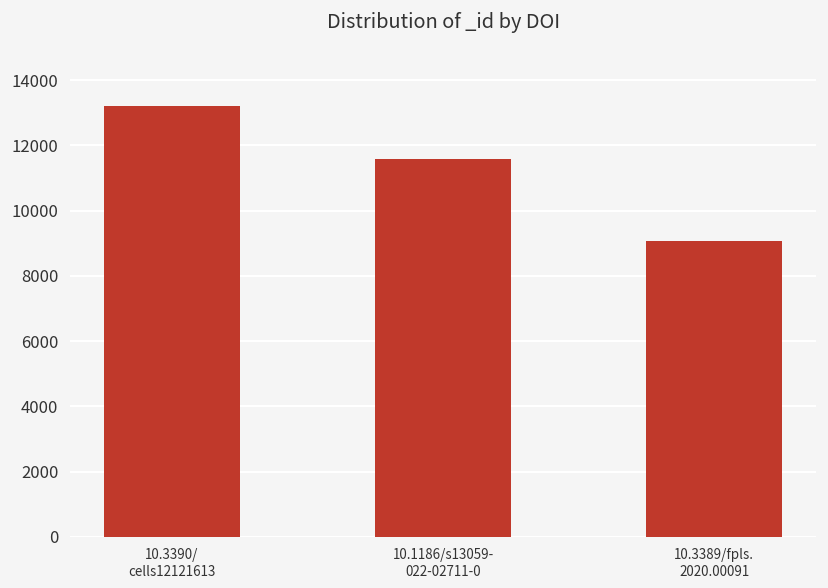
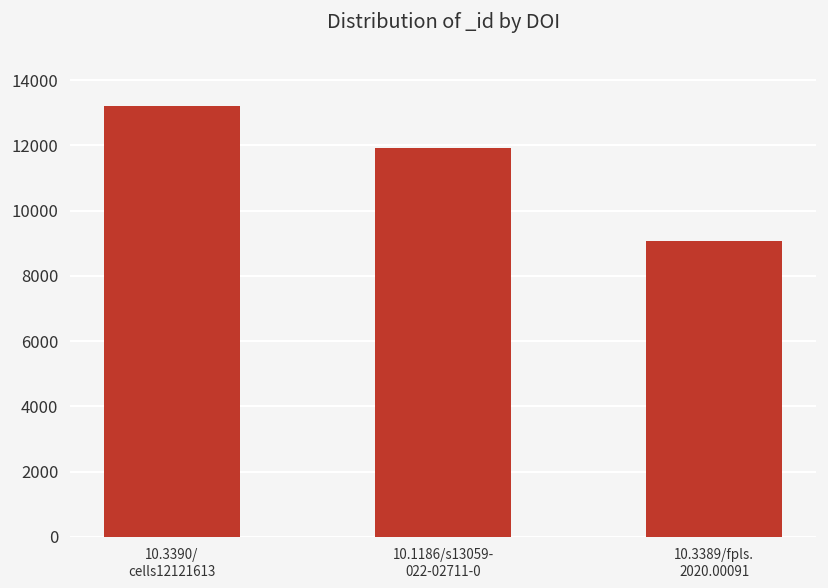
10.1186/s13059- 022-02711-0: 11600 -> 11900
